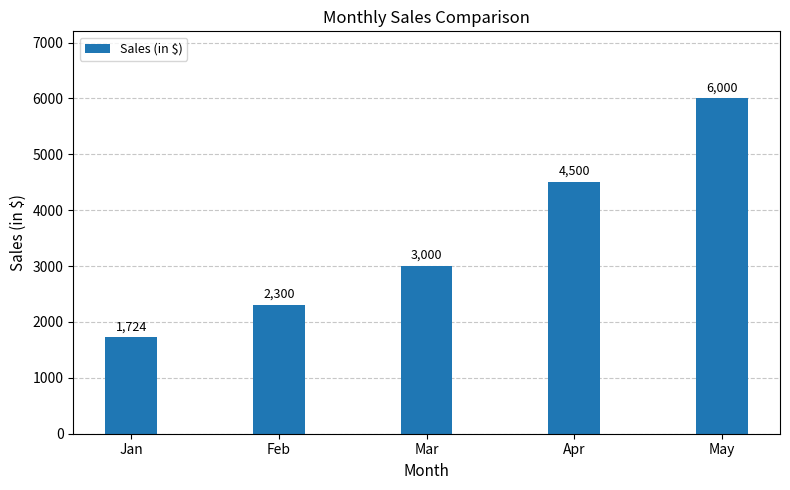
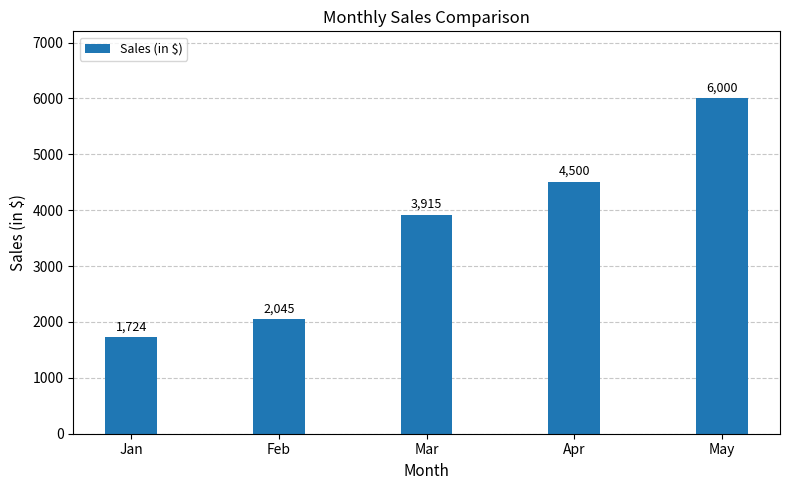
Feb: 2,300 -> 2,045
Mar: 3,000 -> 3,915
